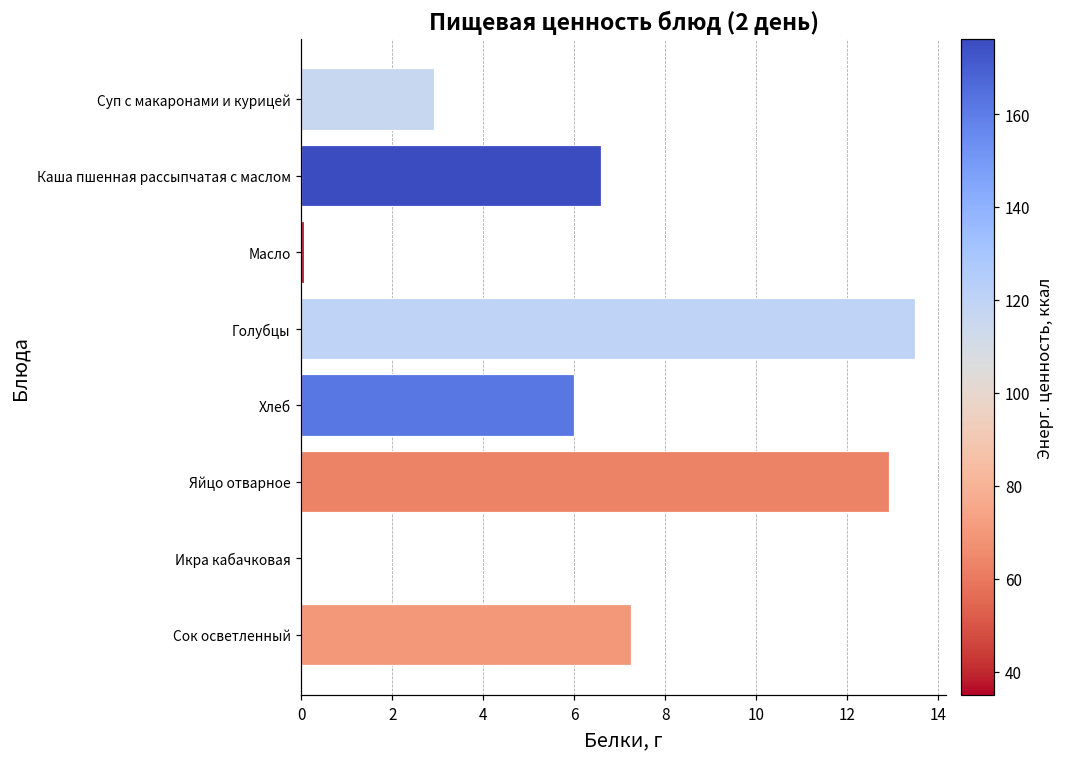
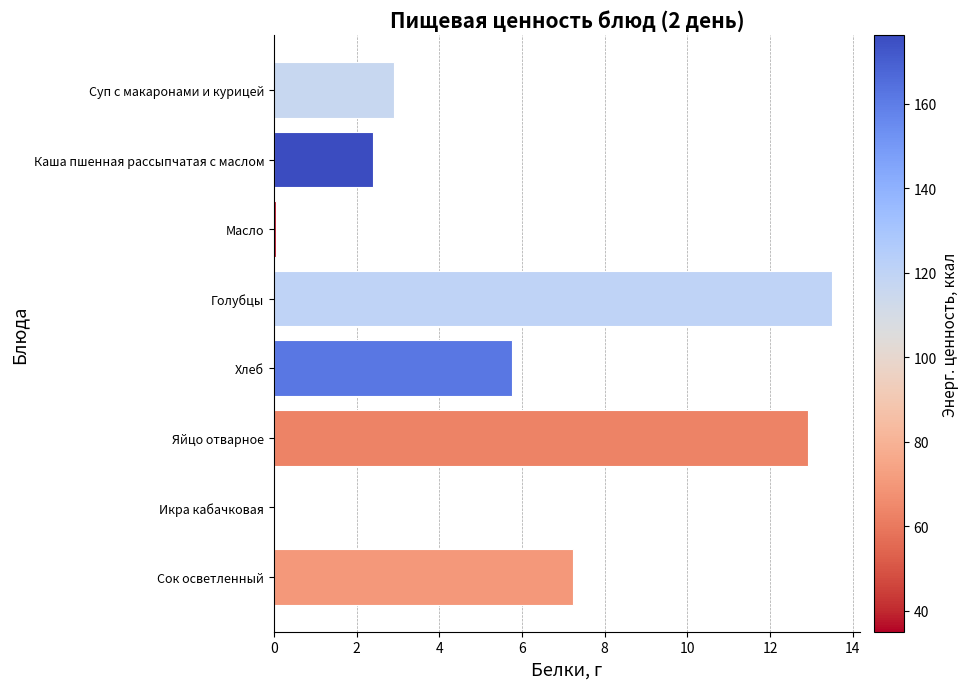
Каша пшенная рассыпчатая с маслом: 6.6 -> 2.4
Хлеб: 6.0 -> 5.8
